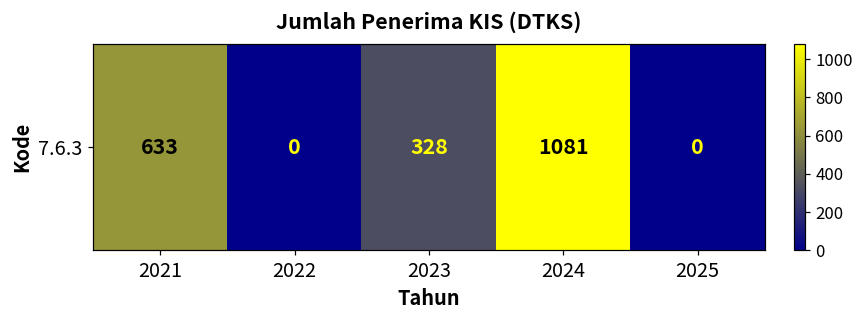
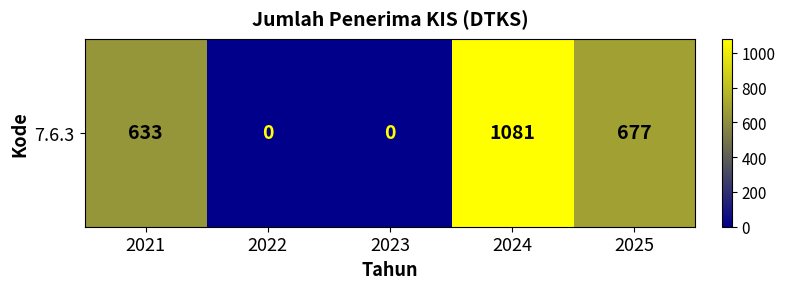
7.6.3, 2023: 328 -> 0
7.6.3, 2025: 0 -> 677
